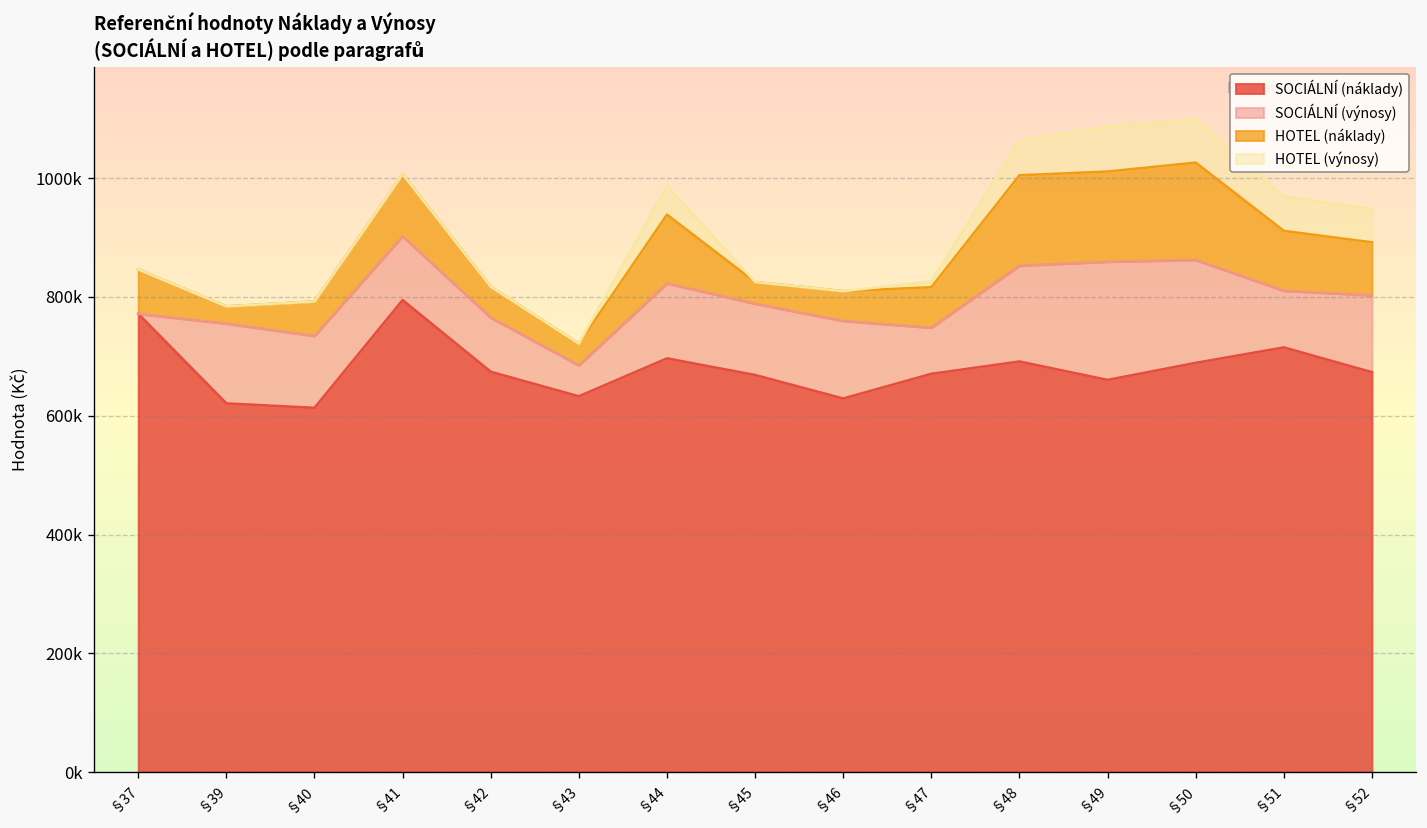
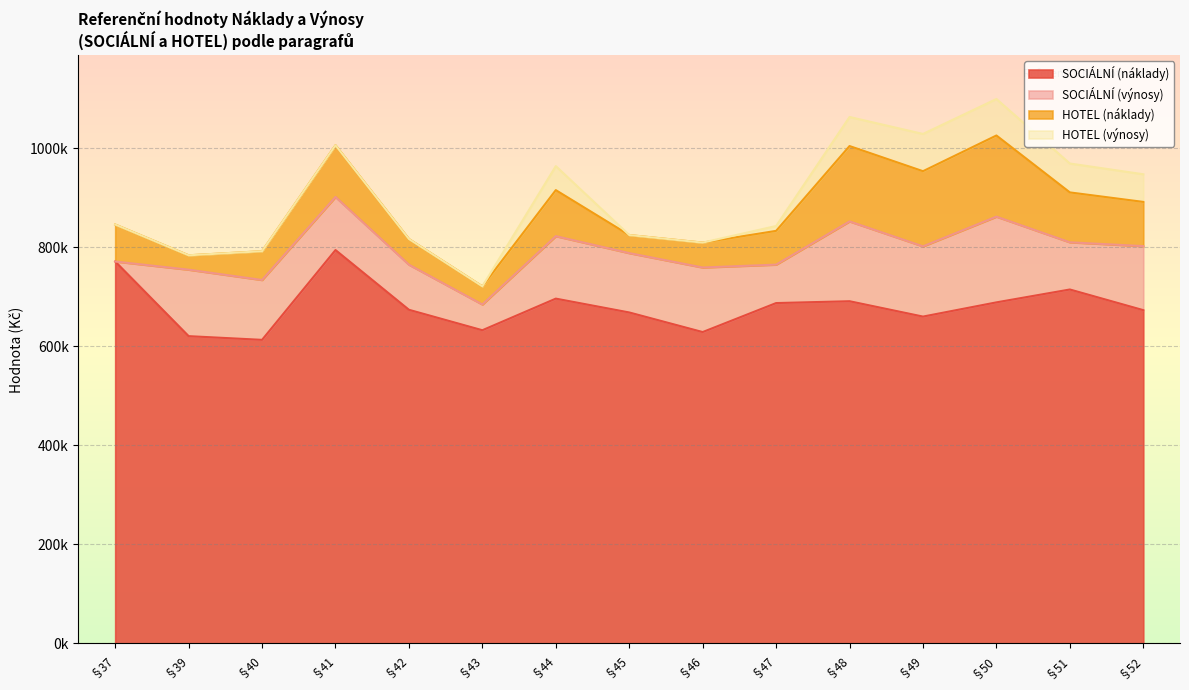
HOTEL (náklady), §44: 120000 -> 90000
SOCIÁLNÍ (náklady), §47: 670000 -> 690000
SOCIÁLNÍ (výnosy), §49: 200000 -> 140000
